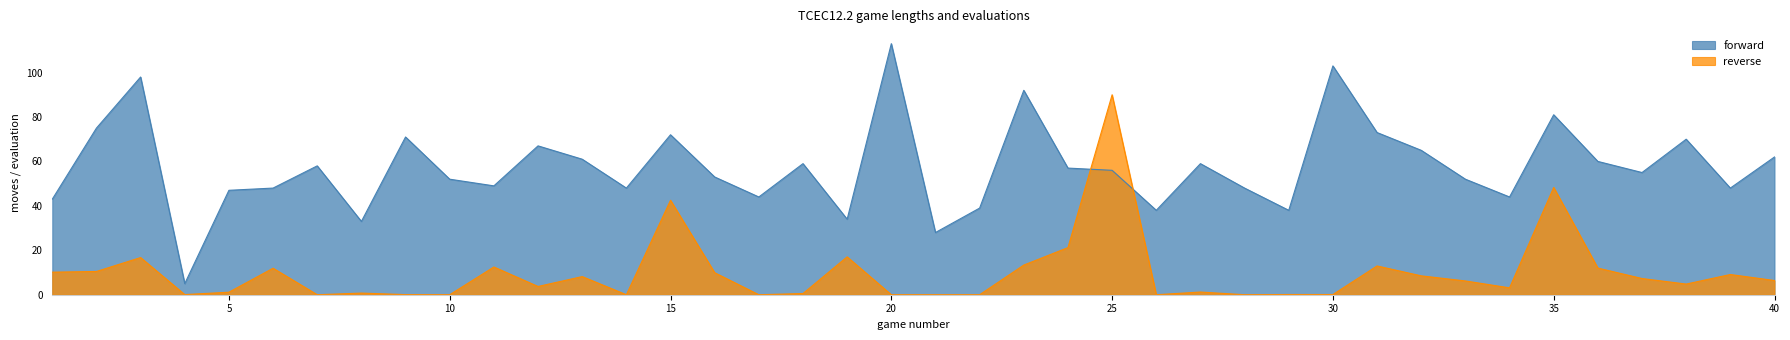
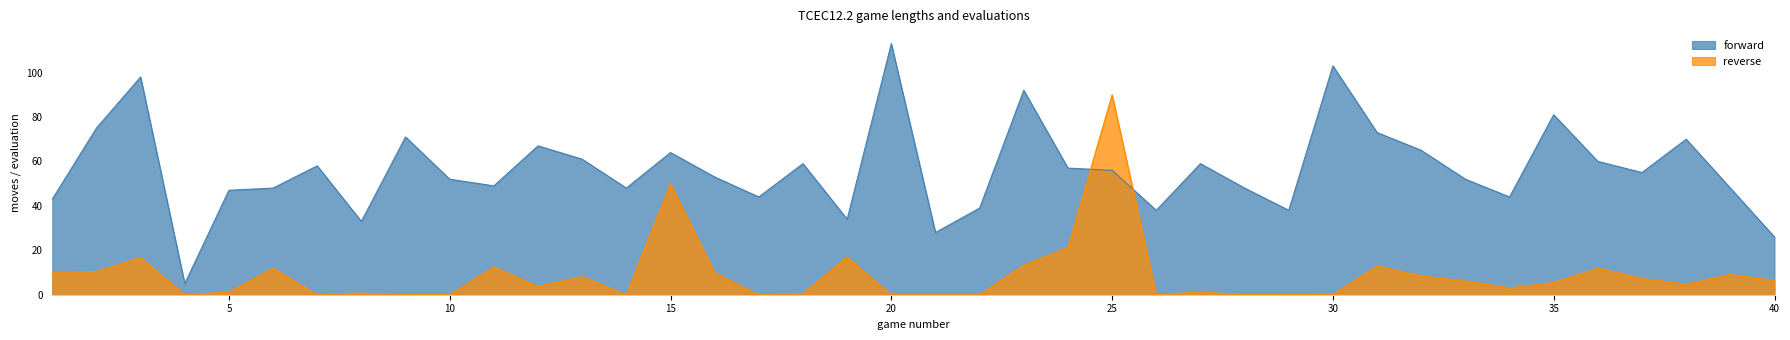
forward, 15: 72 -> 64
reverse, 15: 43 -> 50
reverse, 35: 48 -> 6
forward, 40: 62 -> 26
